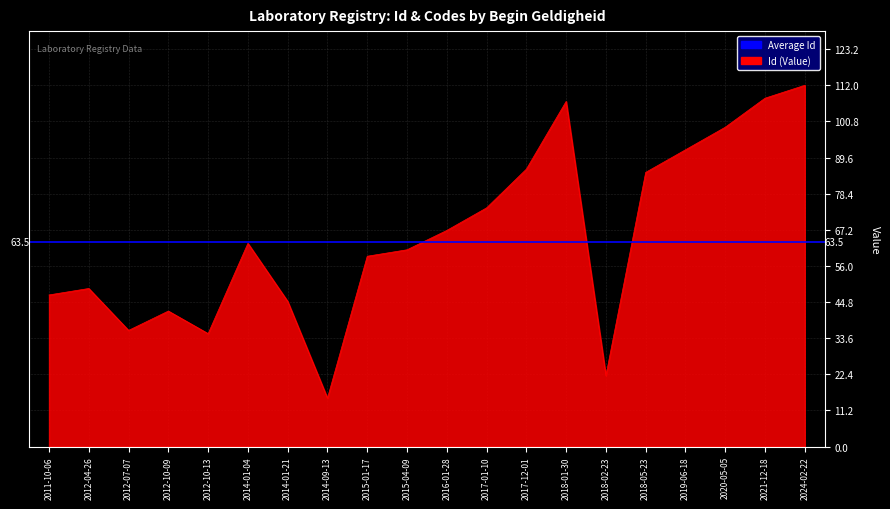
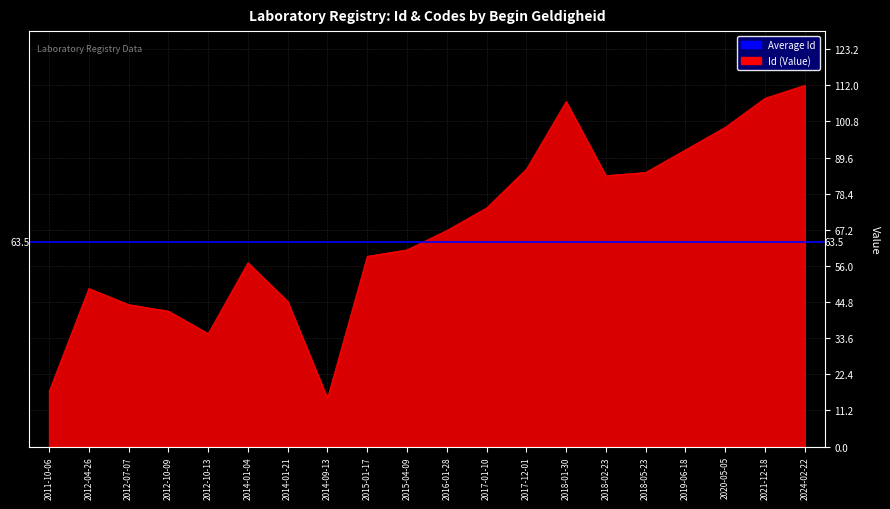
2011-10-06: 47 -> 17
2012-07-07: 36 -> 44
2014-01-04: 63 -> 57
2018-02-23: 22 -> 84
